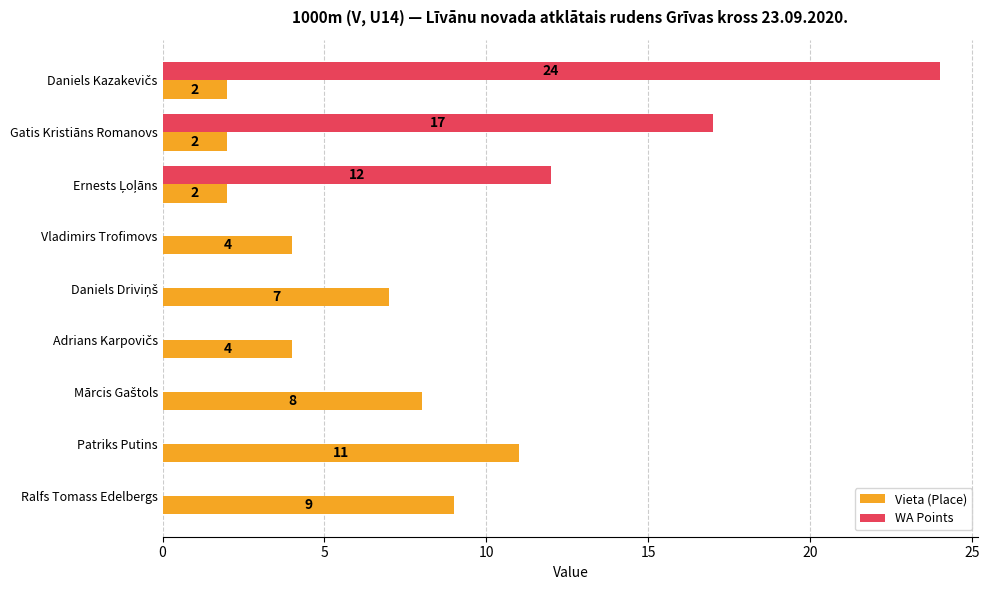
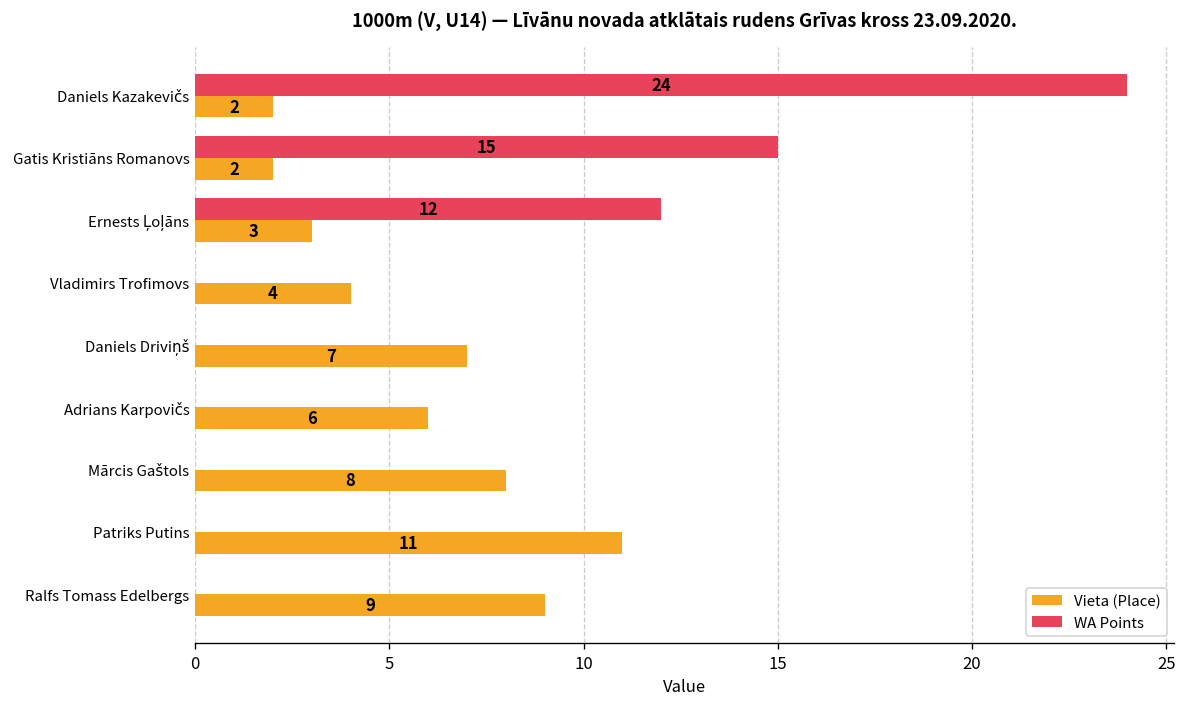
WA Points, Gatis Kristiāns Romanovs: 17 -> 15
Vieta (Place), Ernests Ļoļāns: 2 -> 3
Vieta (Place), Adrians Karpovičs: 4 -> 6
